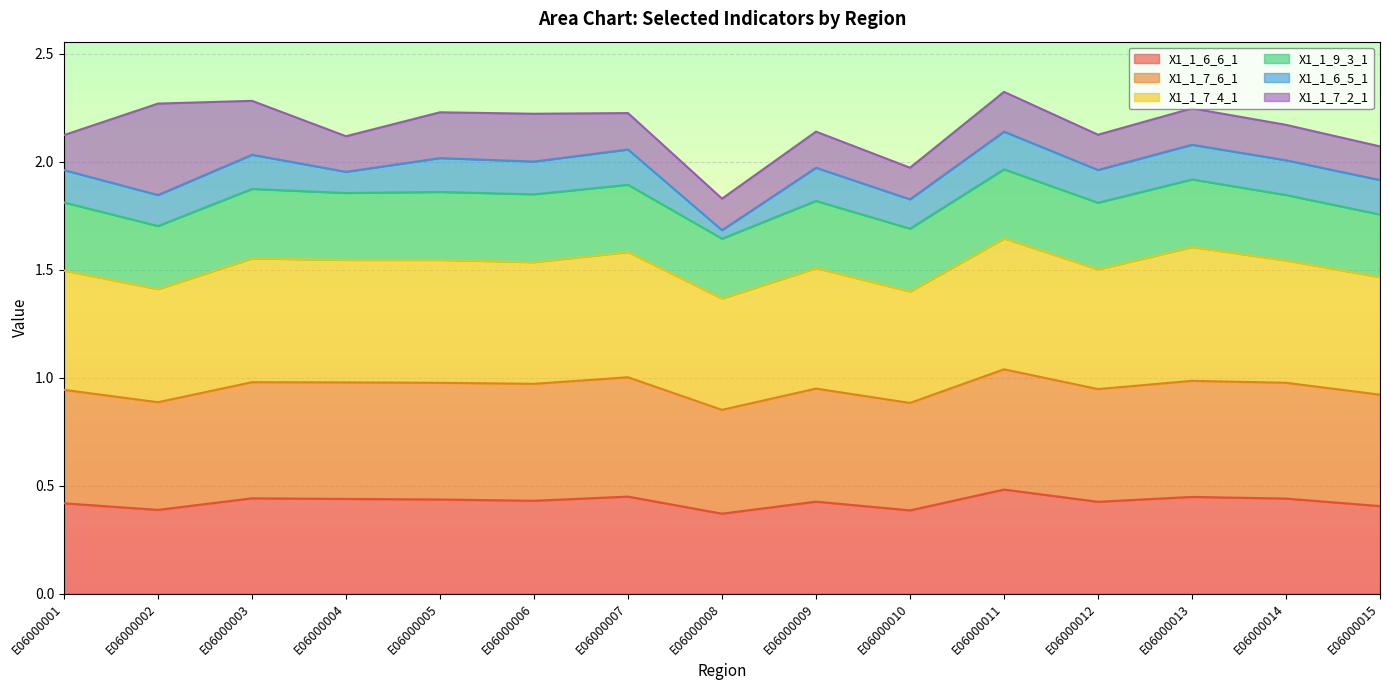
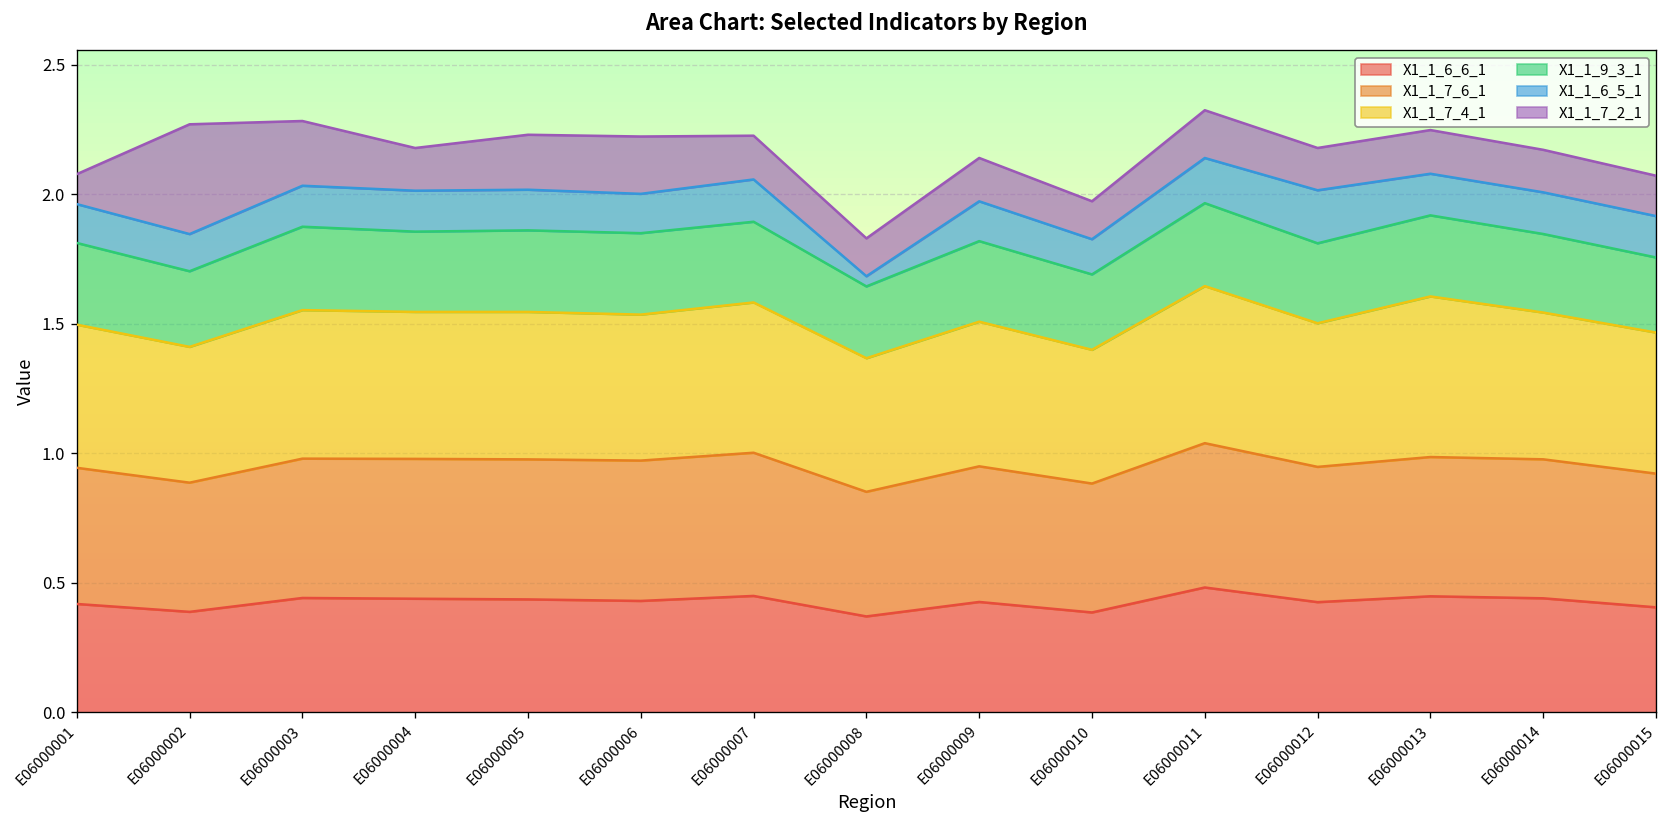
X1_1_7_2_1, E06000001: 0.16 -> 0.12
X1_1_6_5_1, E06000004: 0.10 -> 0.16
X1_1_6_5_1, E06000012: 0.15 -> 0.20
